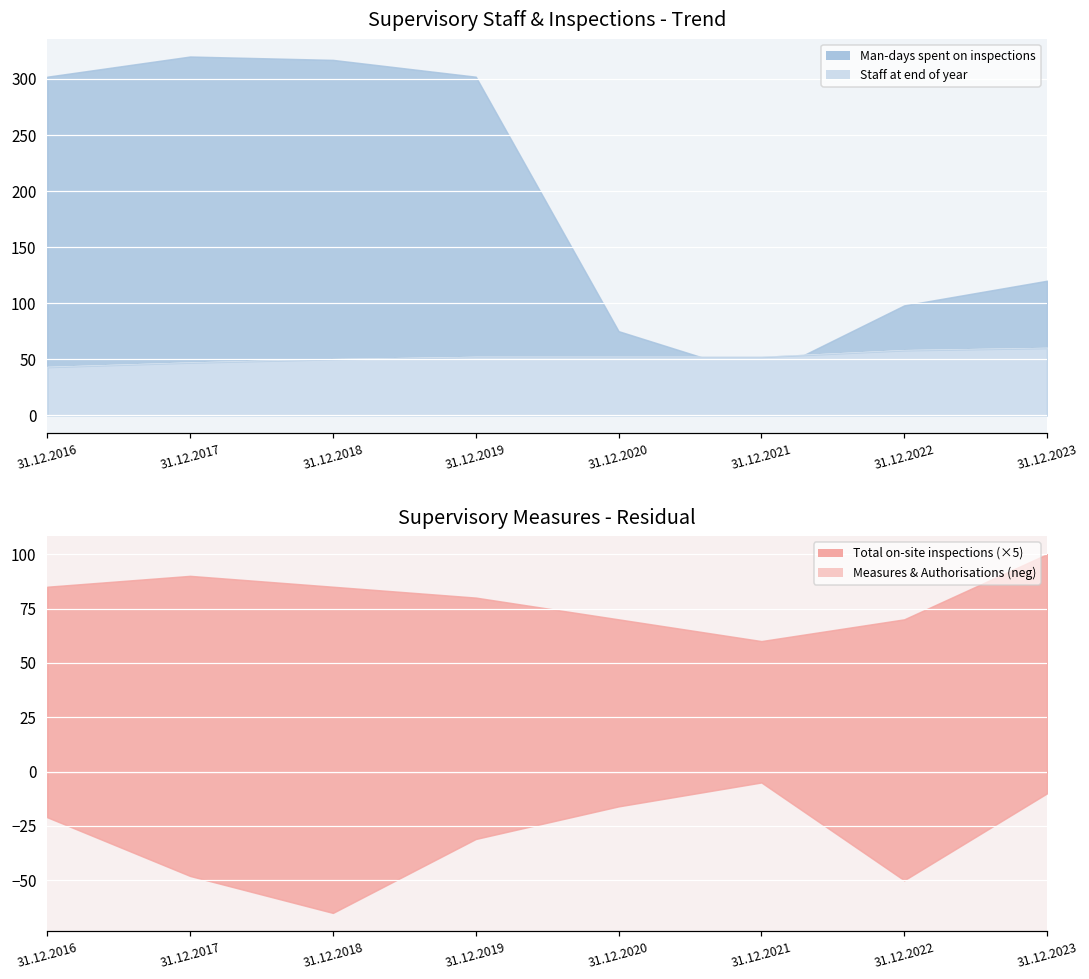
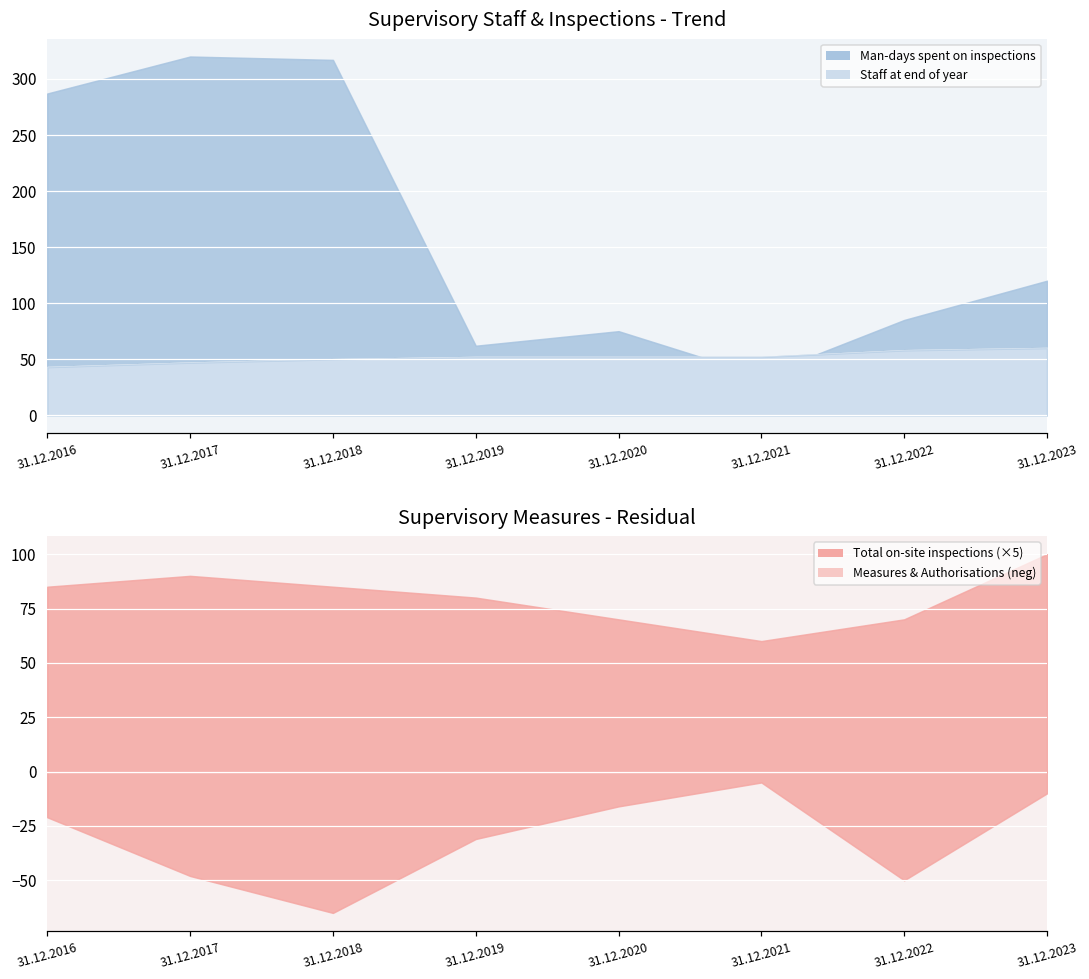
Supervisory Staff & Inspections - Trend, Man-days spent on inspections, 31.12.2016: 302 -> 287
Supervisory Staff & Inspections - Trend, Man-days spent on inspections, 31.12.2019: 302 -> 62
Supervisory Staff & Inspections - Trend, Man-days spent on inspections, 31.12.2022: 98 -> 85
